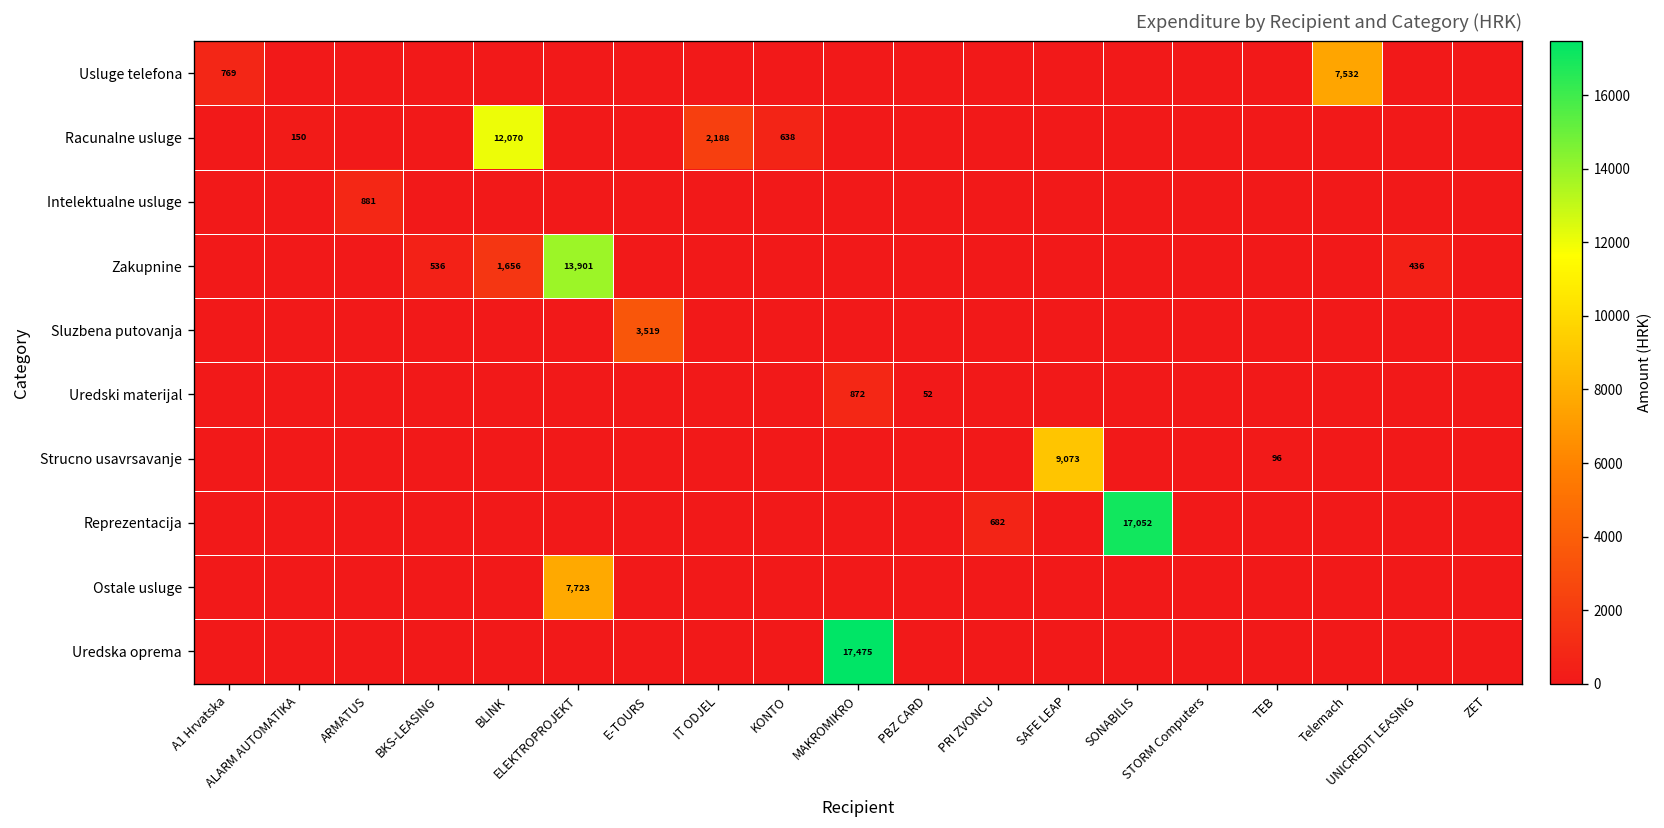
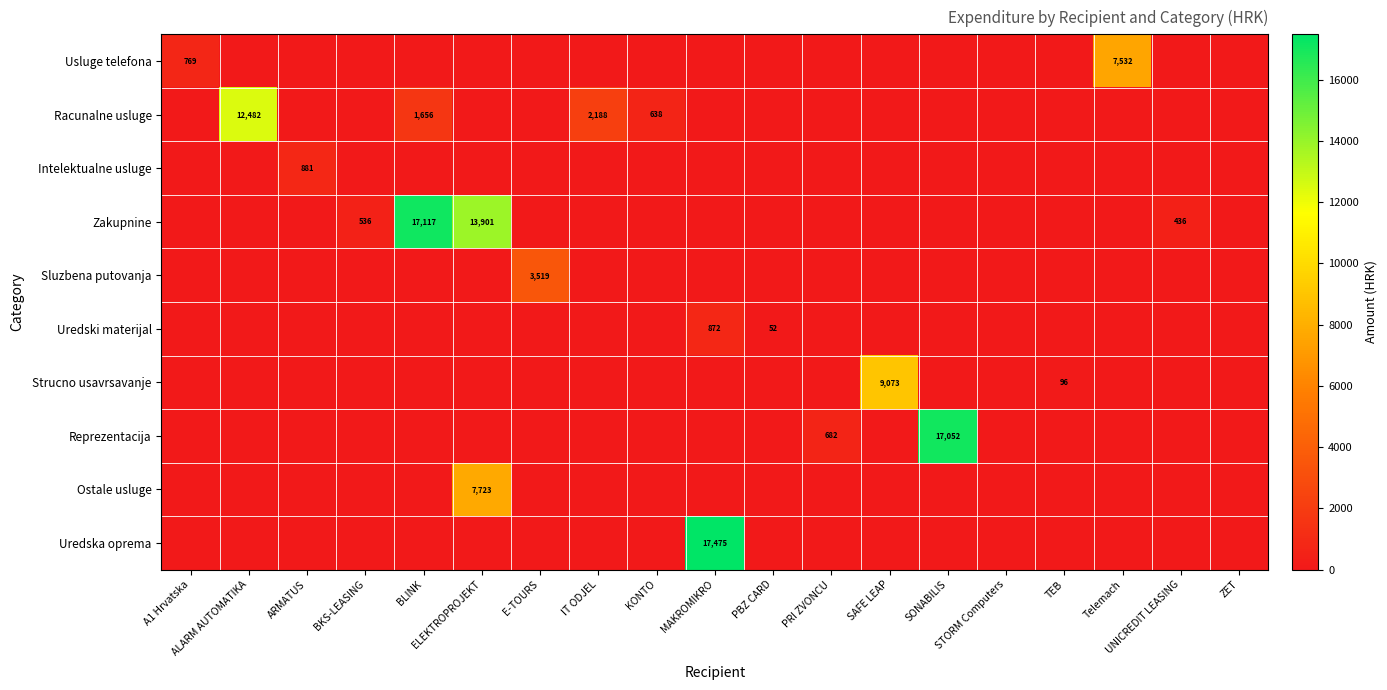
Racunalne usluge, ALARM AUTOMATIKA: 150 -> 12,482
Racunalne usluge, BLINK: 12,070 -> 1,656
Zakupnine, BLINK: 1,656 -> 17,117
